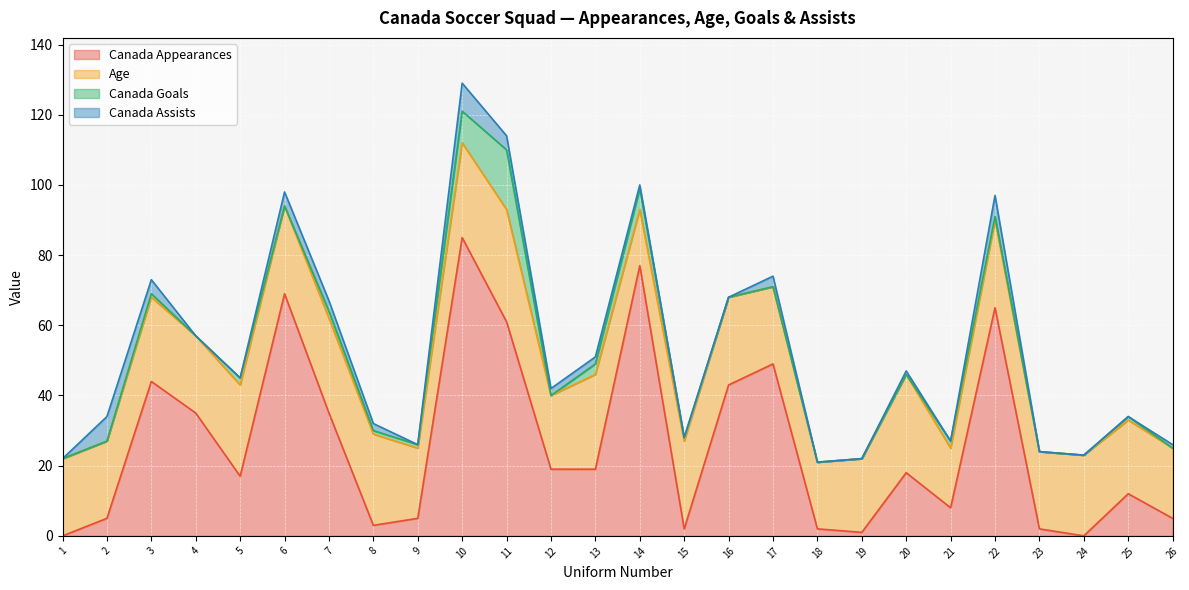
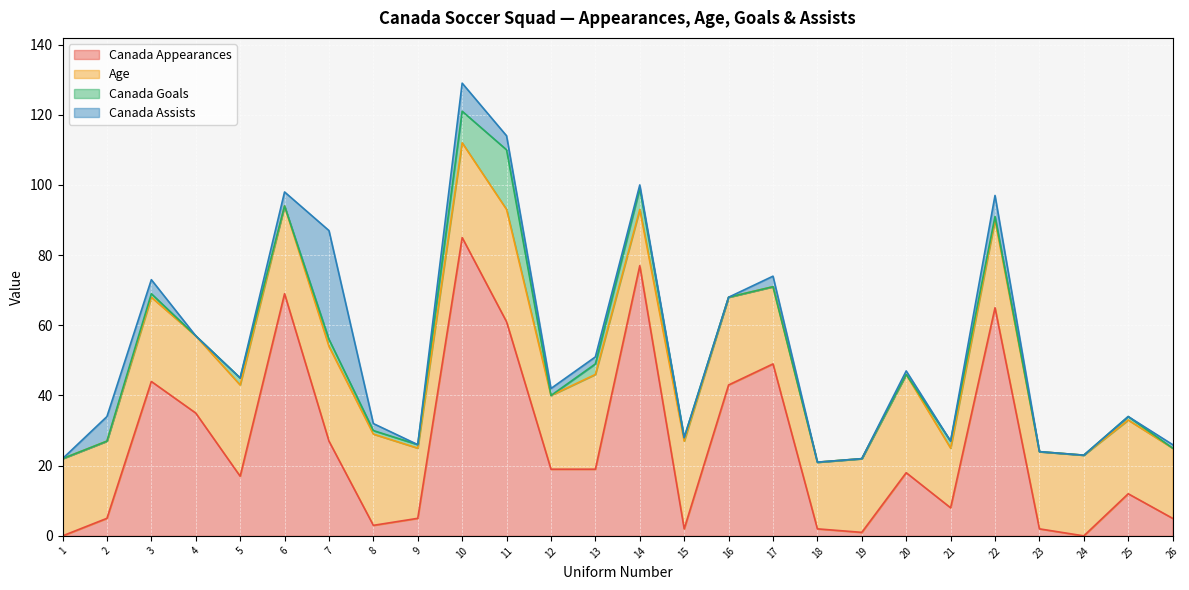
Canada Appearances, 7: 35 -> 27
Canada Assists, 7: 3 -> 31
